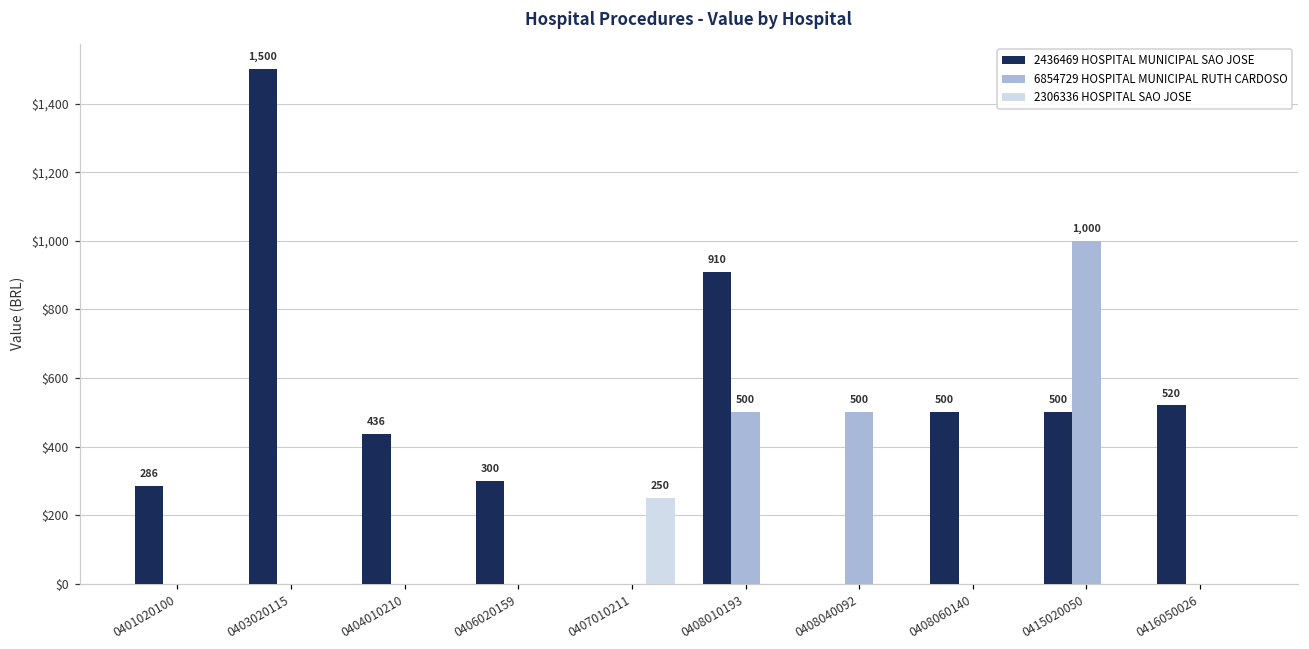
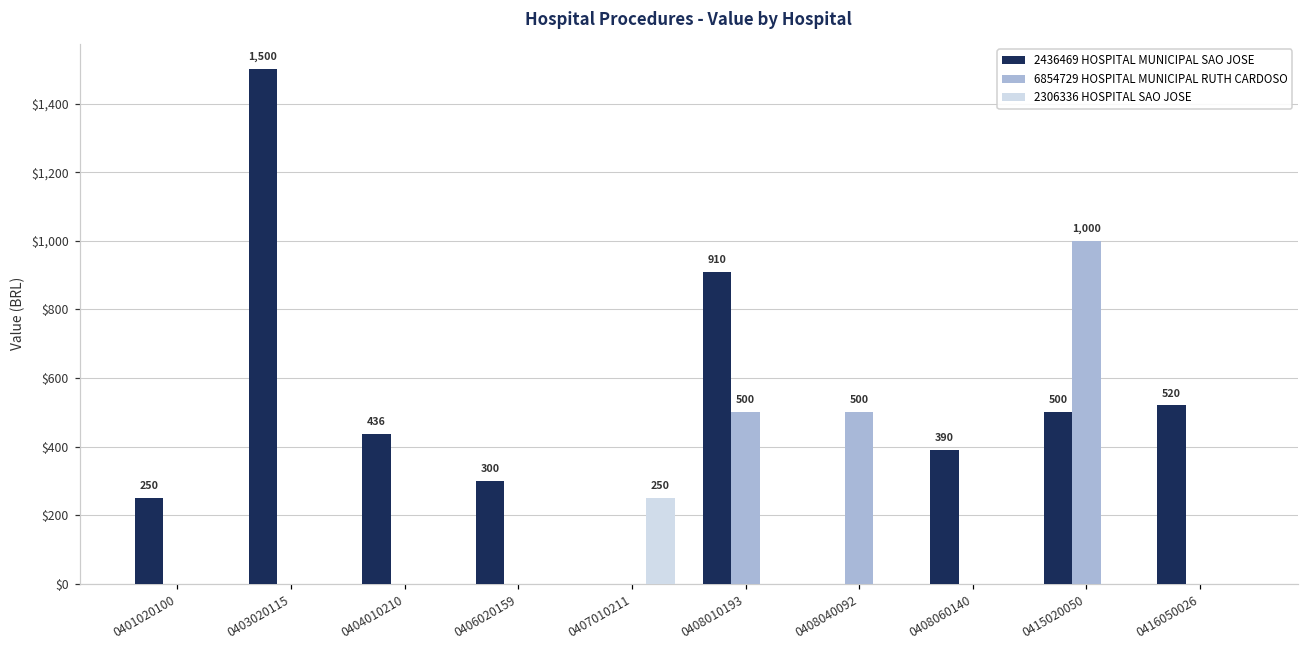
2436469 HOSPITAL MUNICIPAL SAO JOSE, 0401020100: 286 -> 250
2436469 HOSPITAL MUNICIPAL SAO JOSE, 0408060140: 500 -> 390
